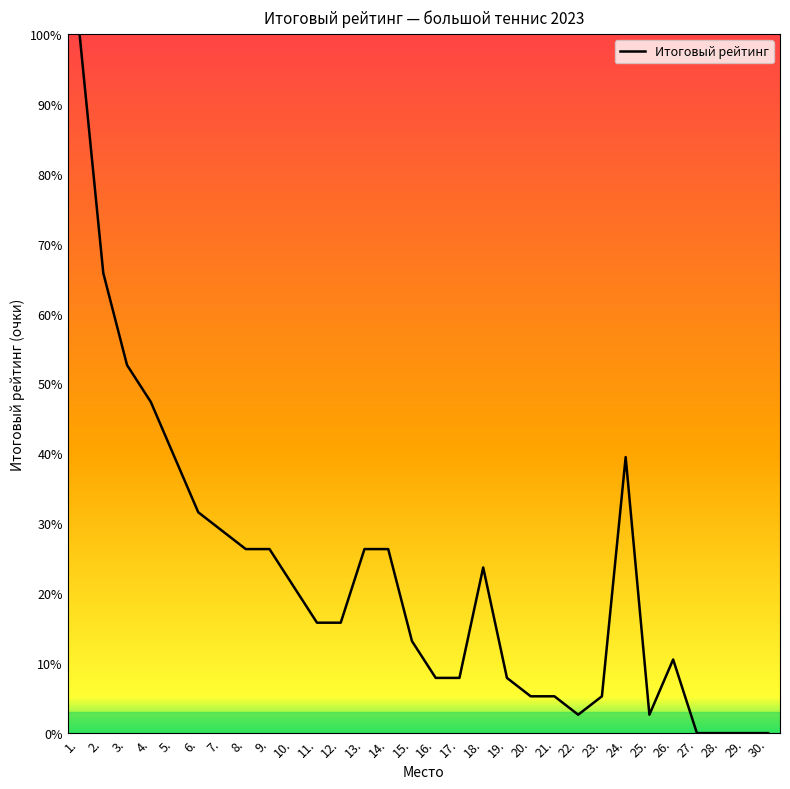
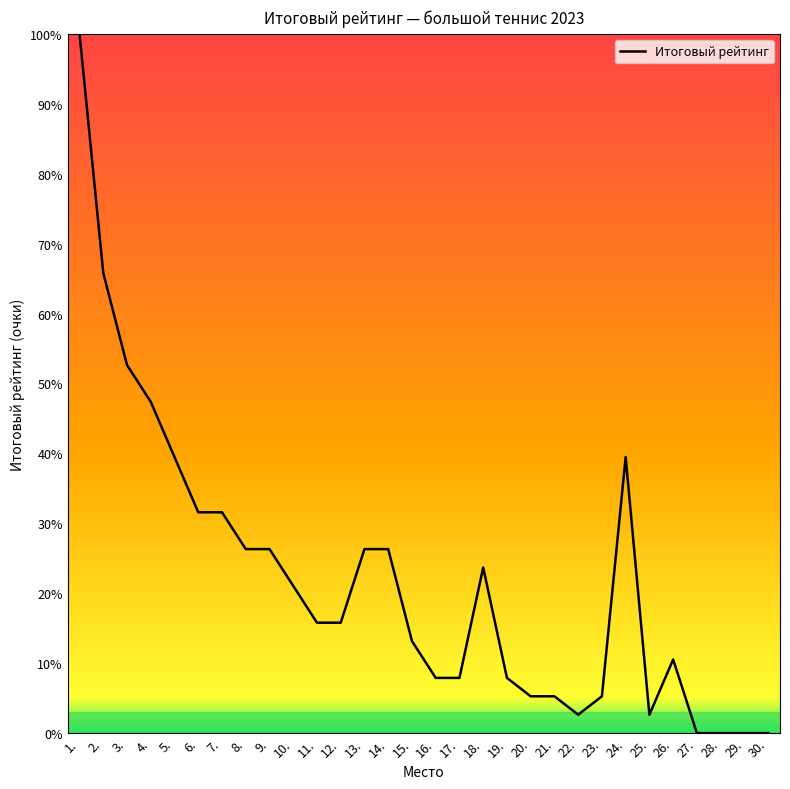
7.: 29% -> 32%
